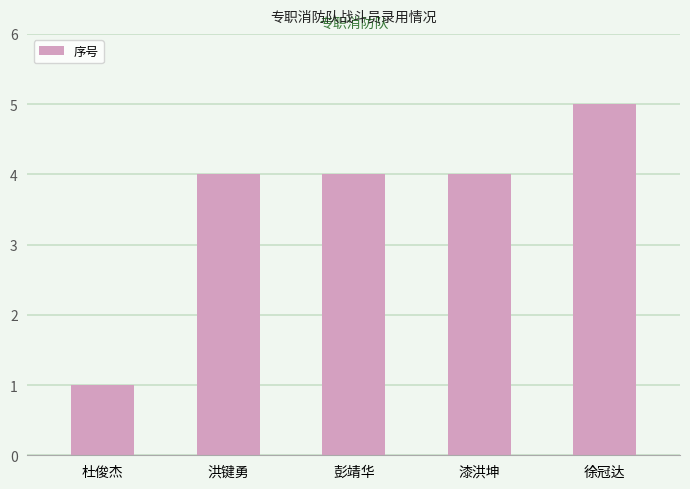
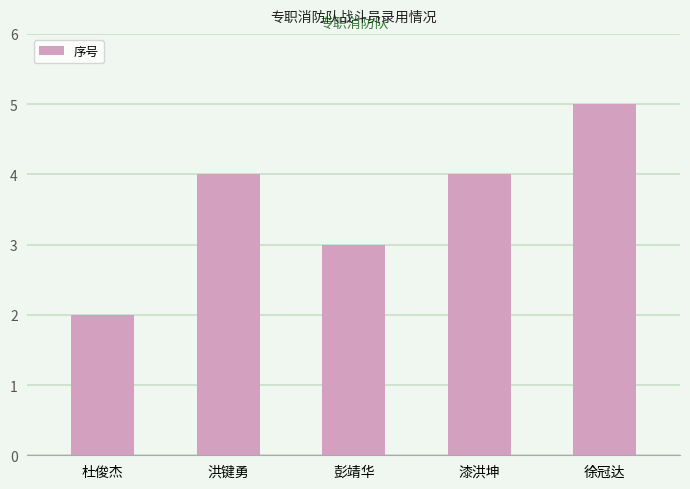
杜俊杰: 1 -> 2
彭靖华: 4 -> 3
